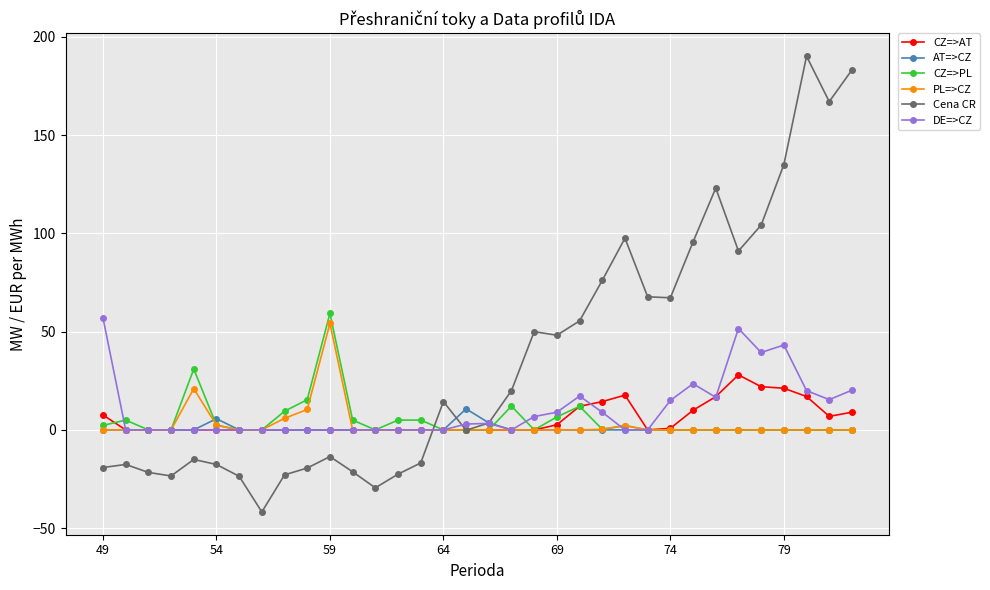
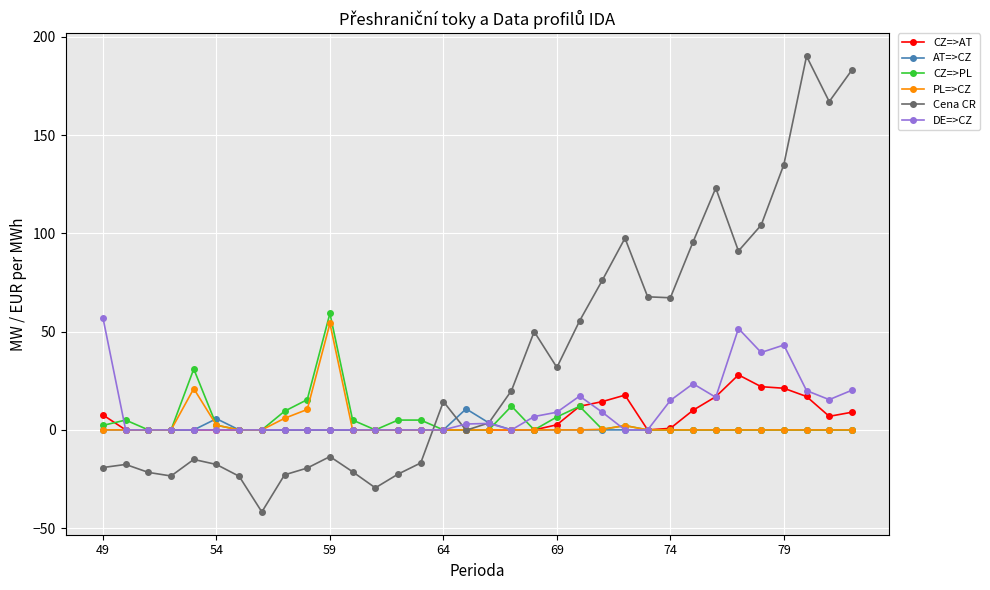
Cena CR, 69: 48 -> 32
